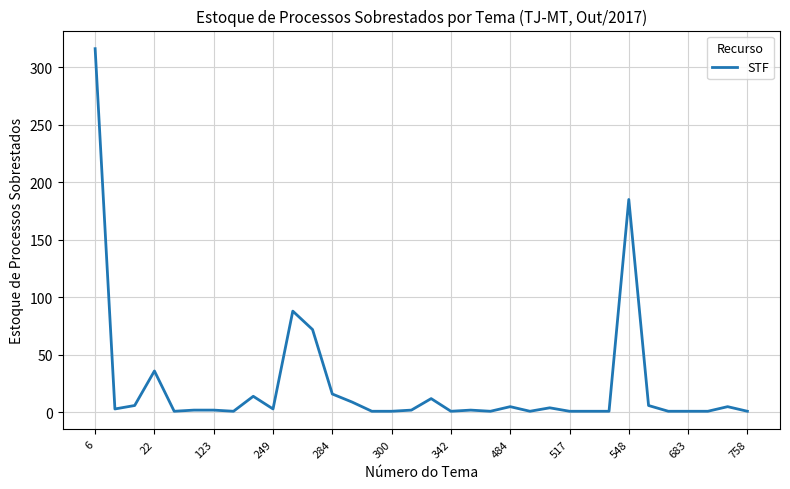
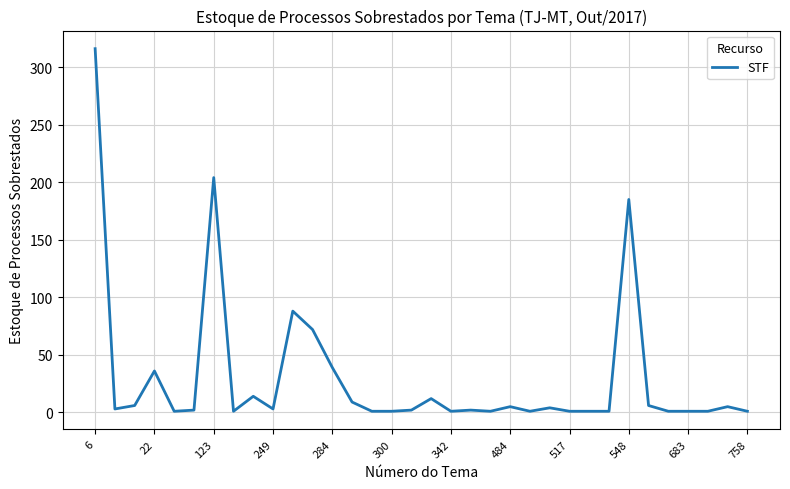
123: 2 -> 204
284: 16 -> 39
